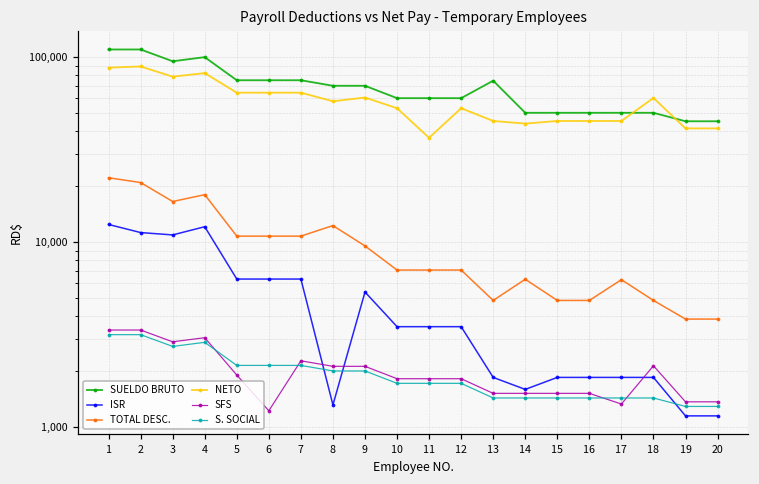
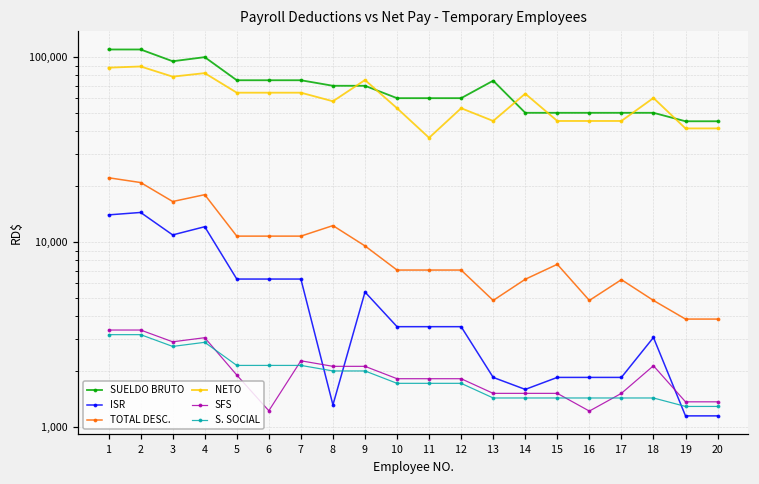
ISR, 1: 12,000 -> 14,000
ISR, 2: 11,000 -> 14,000
NETO, 9: 60,000 -> 80,000
NETO, 14: 44,000 -> 63,000
TOTAL DESC., 15: 4,800 -> 8,000
SFS, 16: 1,500 -> 1,200
SFS, 17: 1,300 -> 1,500
ISR, 18: 1,900 -> 3,000
